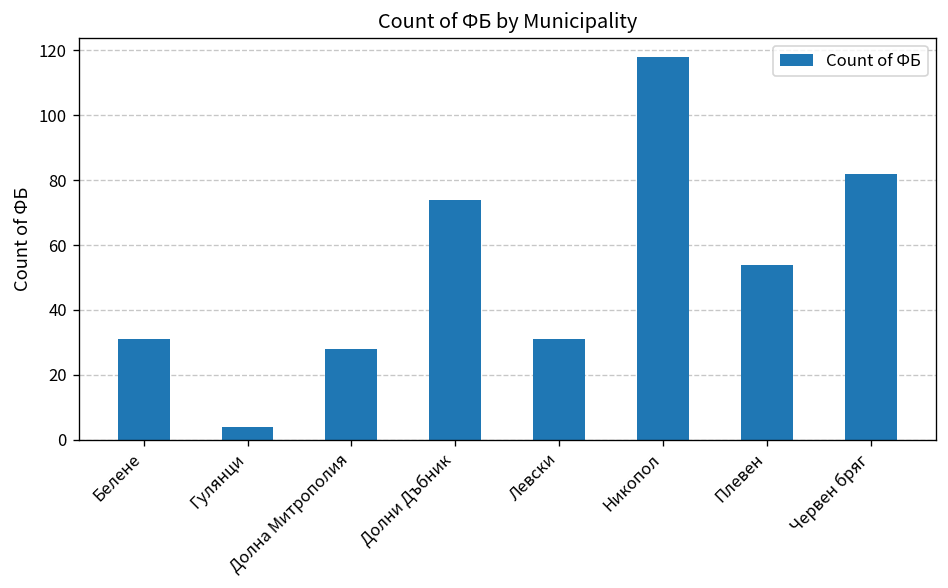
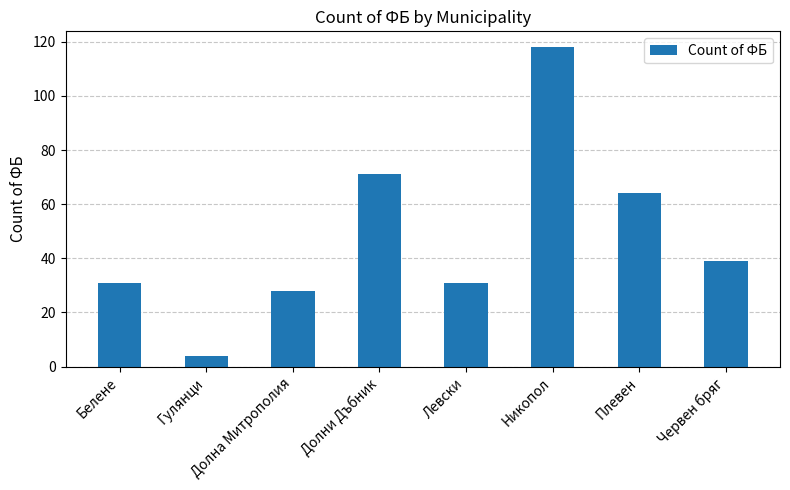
Долни Дъбник: 74 -> 71
Плевен: 54 -> 64
Червен бряг: 82 -> 39
